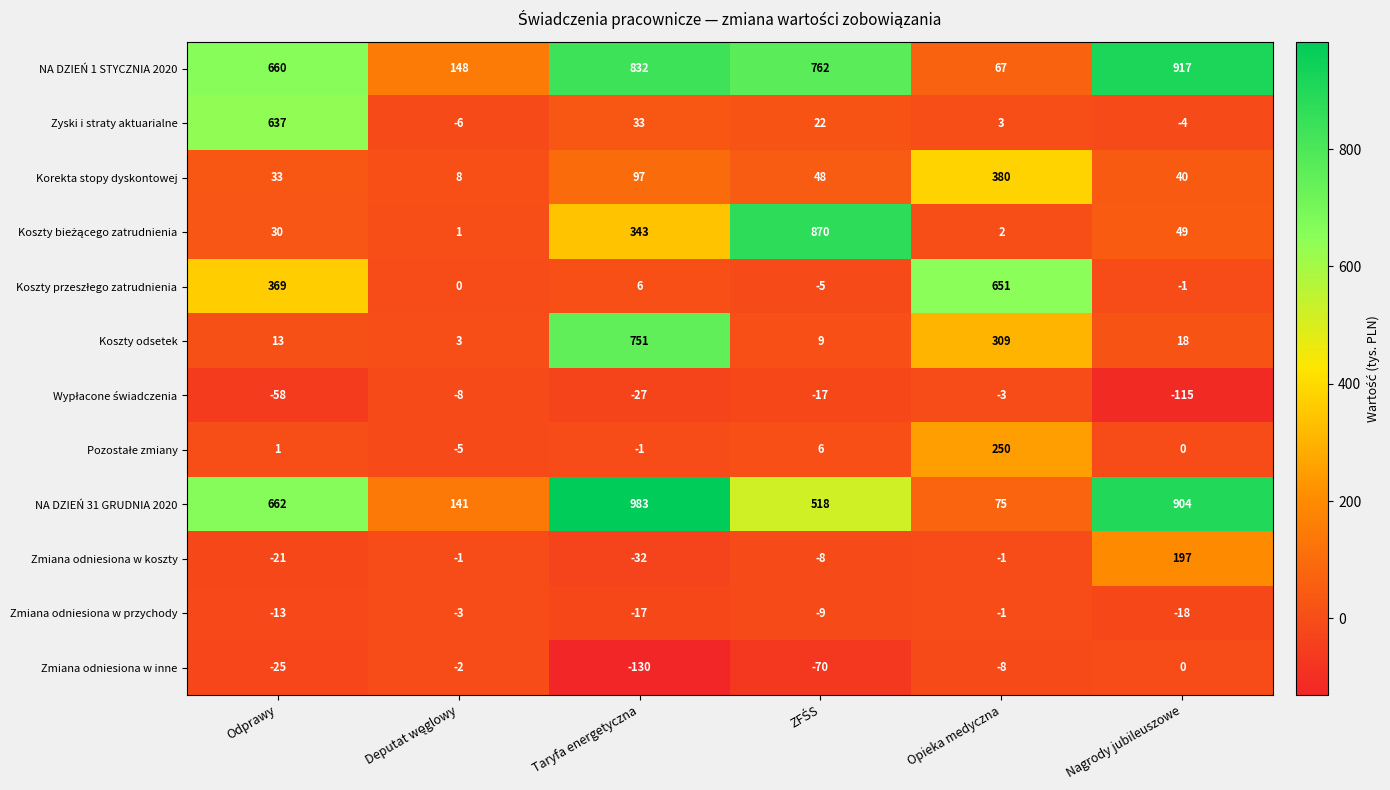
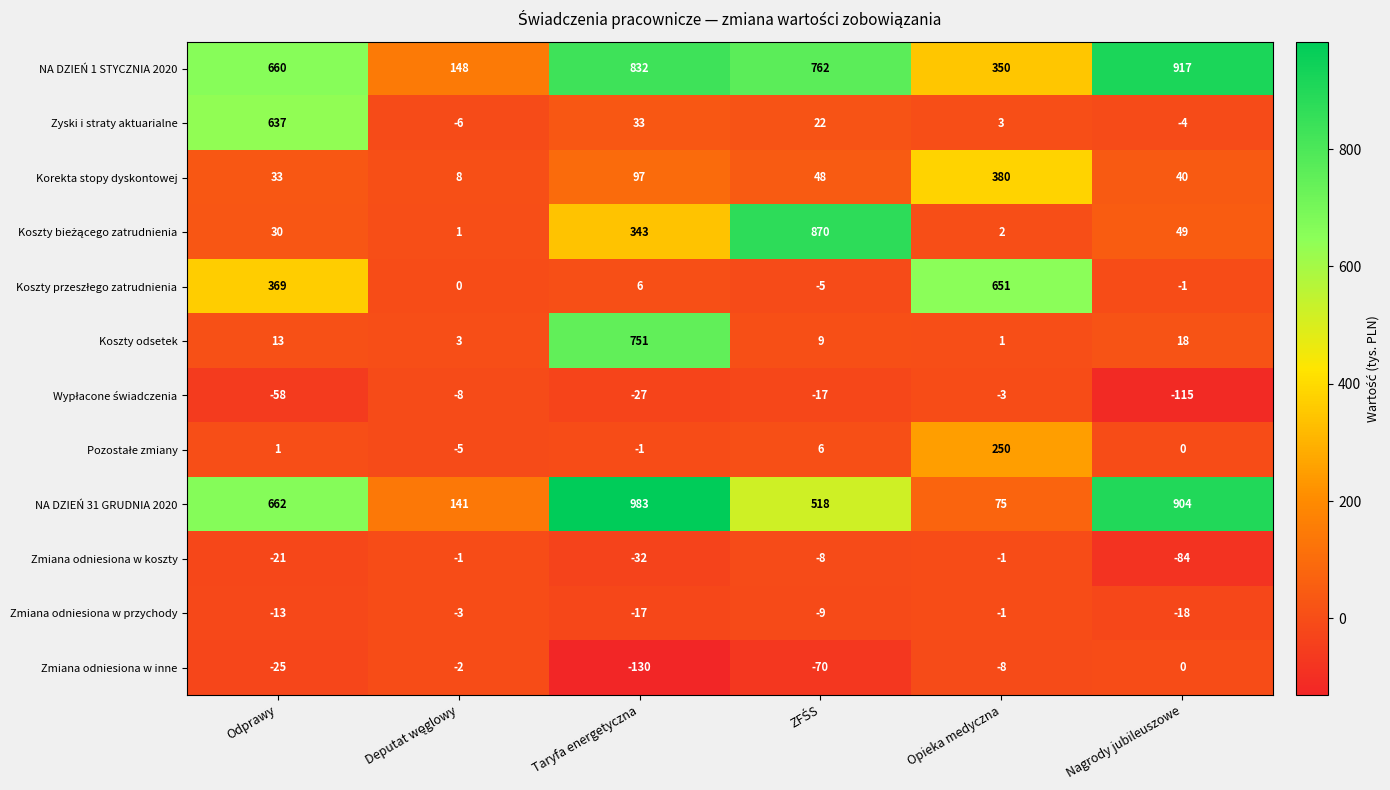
NA DZIEŃ 1 STYCZNIA 2020, Opieka medyczna: 67 -> 350
Koszty odsetek, Opieka medyczna: 309 -> 1
Zmiana odniesiona w koszty, Nagrody jubileuszowe: 197 -> -84
